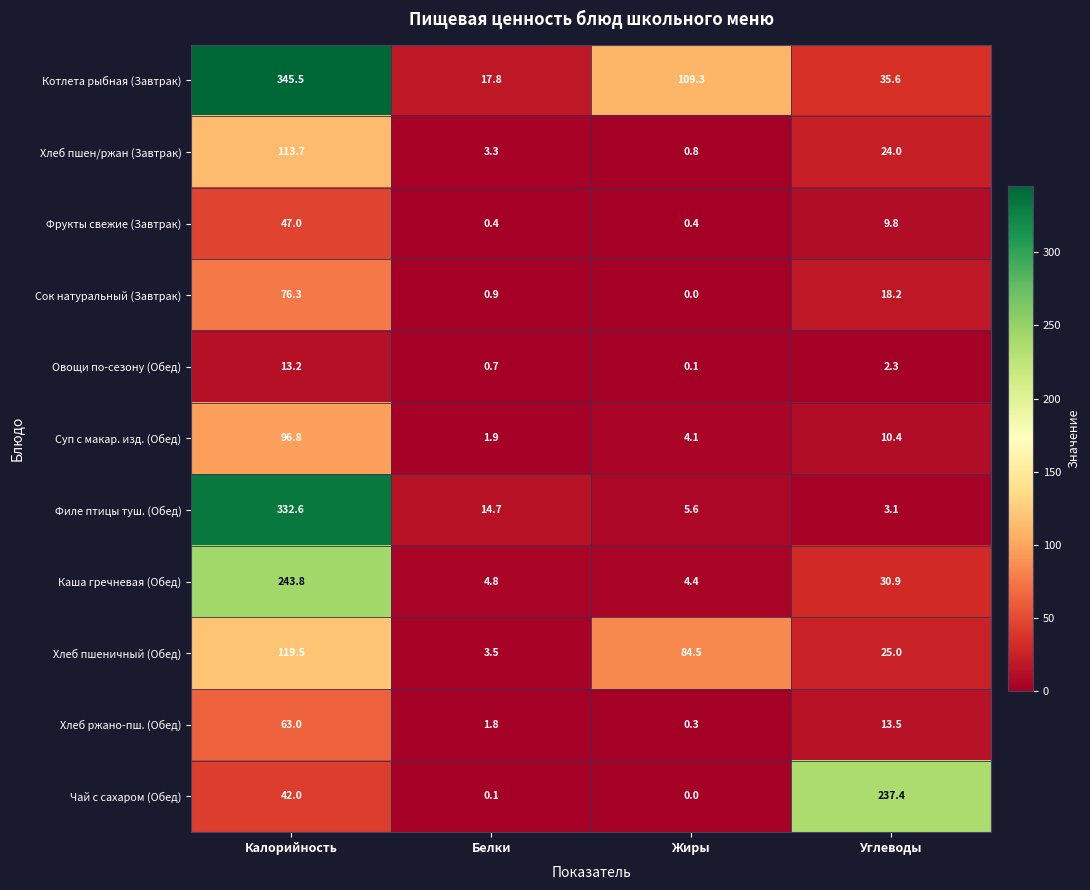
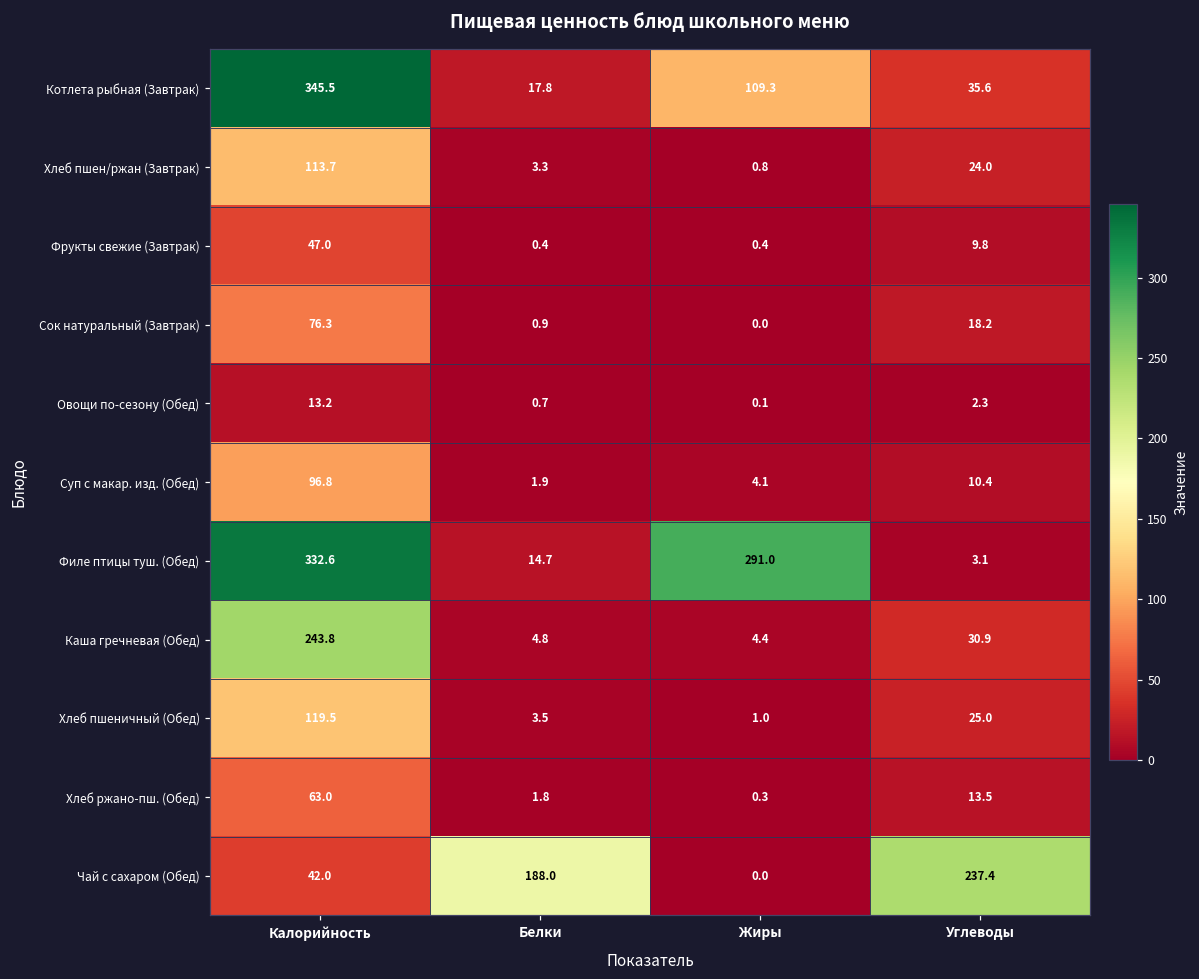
Филе птицы туш. (Обед), Жиры: 5.6 -> 291.0
Хлеб пшеничный (Обед), Жиры: 84.5 -> 1.0
Чай с сахаром (Обед), Белки: 0.1 -> 188.0
